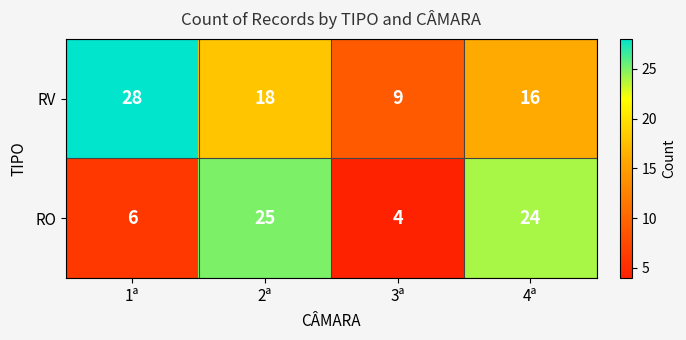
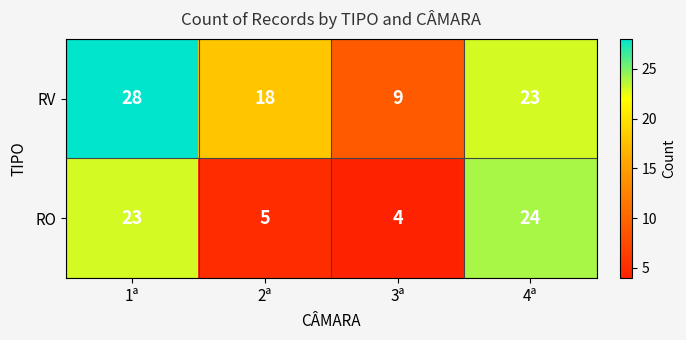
RV, 4ª: 16 -> 23
RO, 1ª: 6 -> 23
RO, 2ª: 25 -> 5
